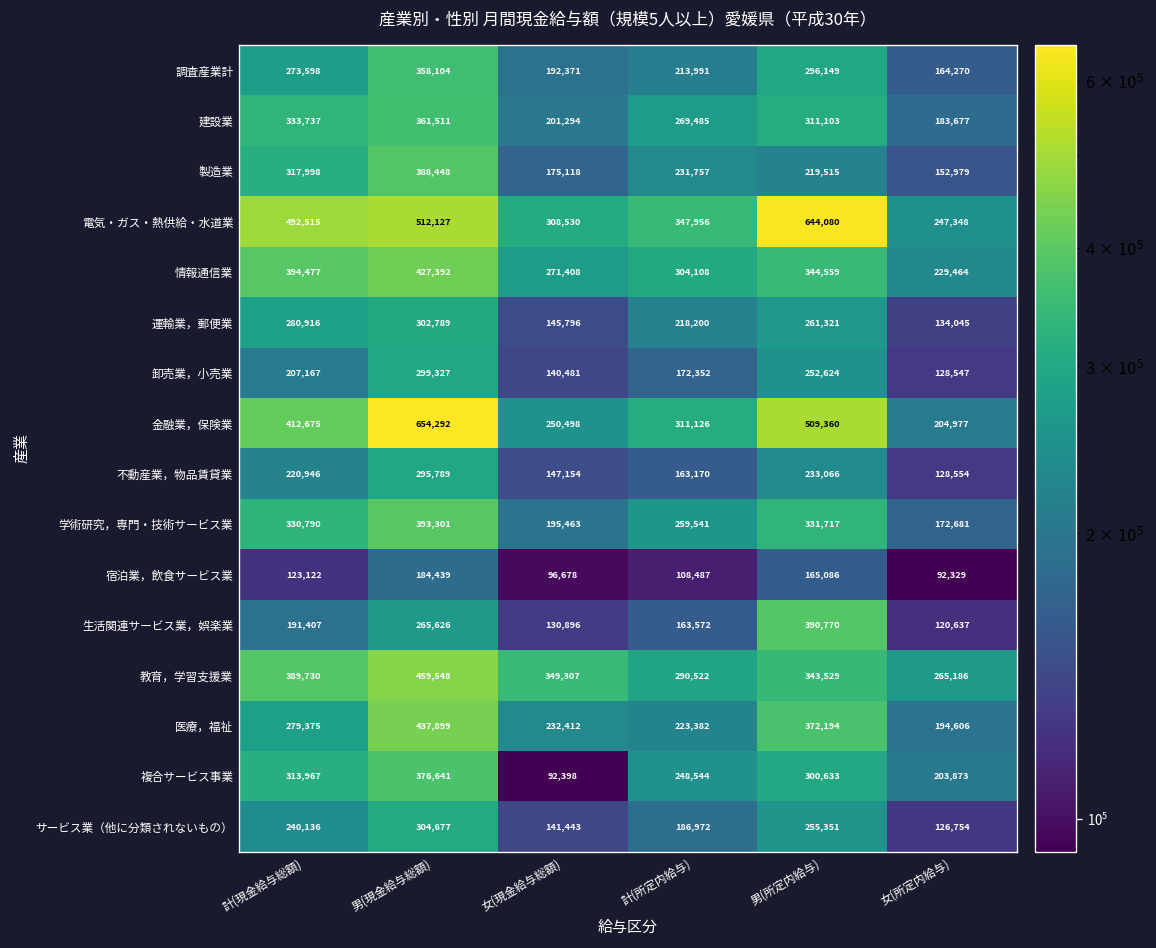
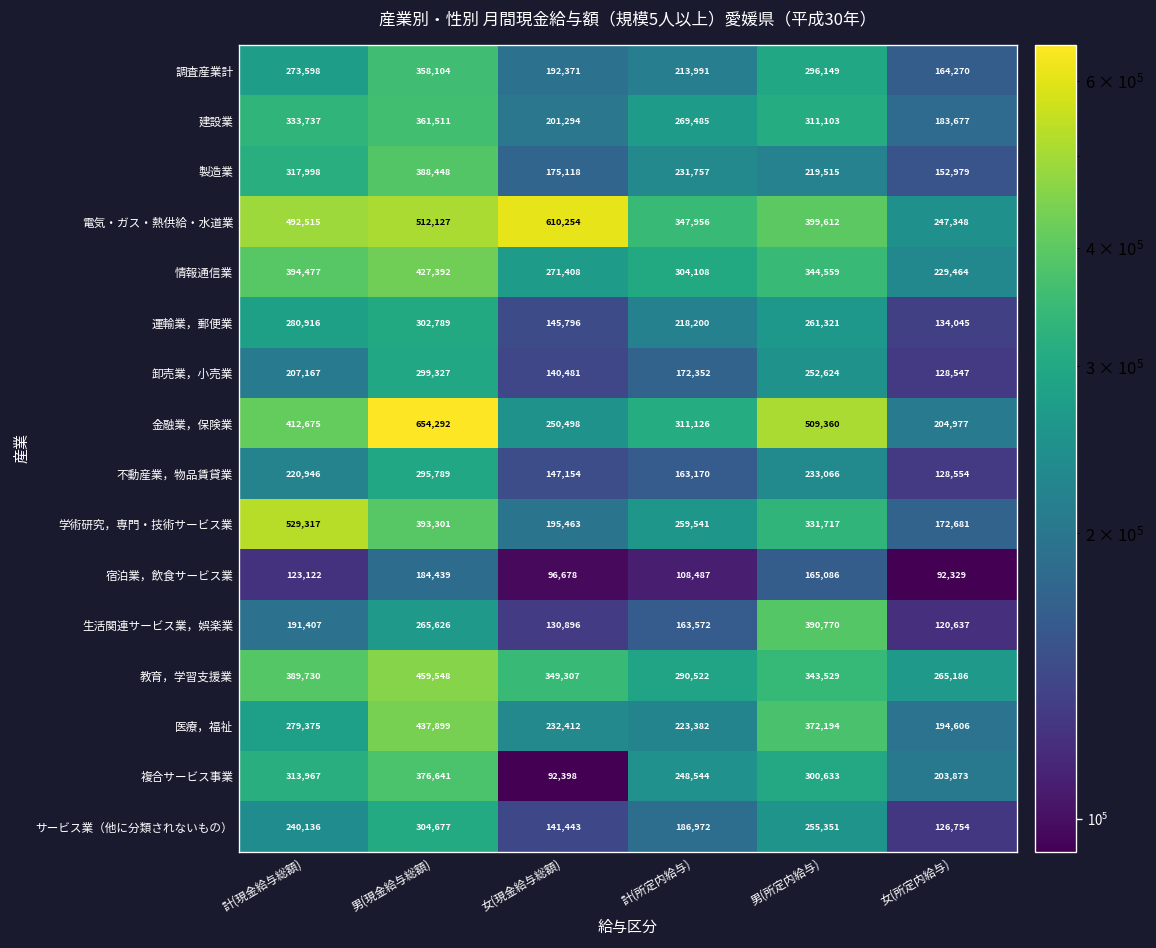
電気・ガス・熱供給・水道業, 女(現金給与総額): 308,530 -> 610,254
電気・ガス・熱供給・水道業, 男(所定内給与): 644,080 -> 399,612
学術研究，専門・技術サービス業, 計(現金給与総額): 330,790 -> 529,317
